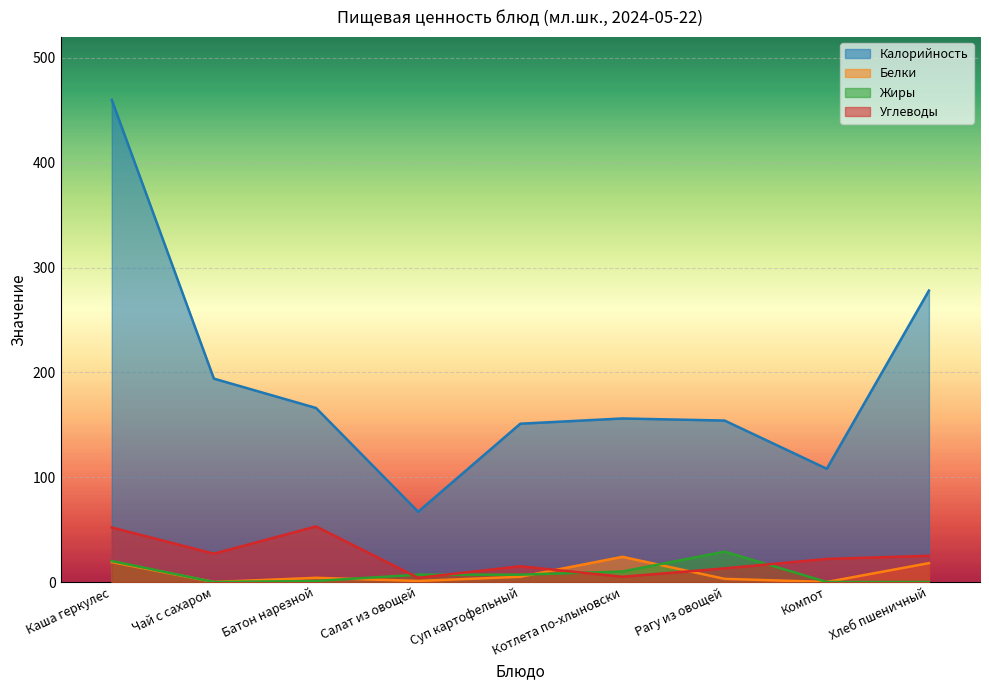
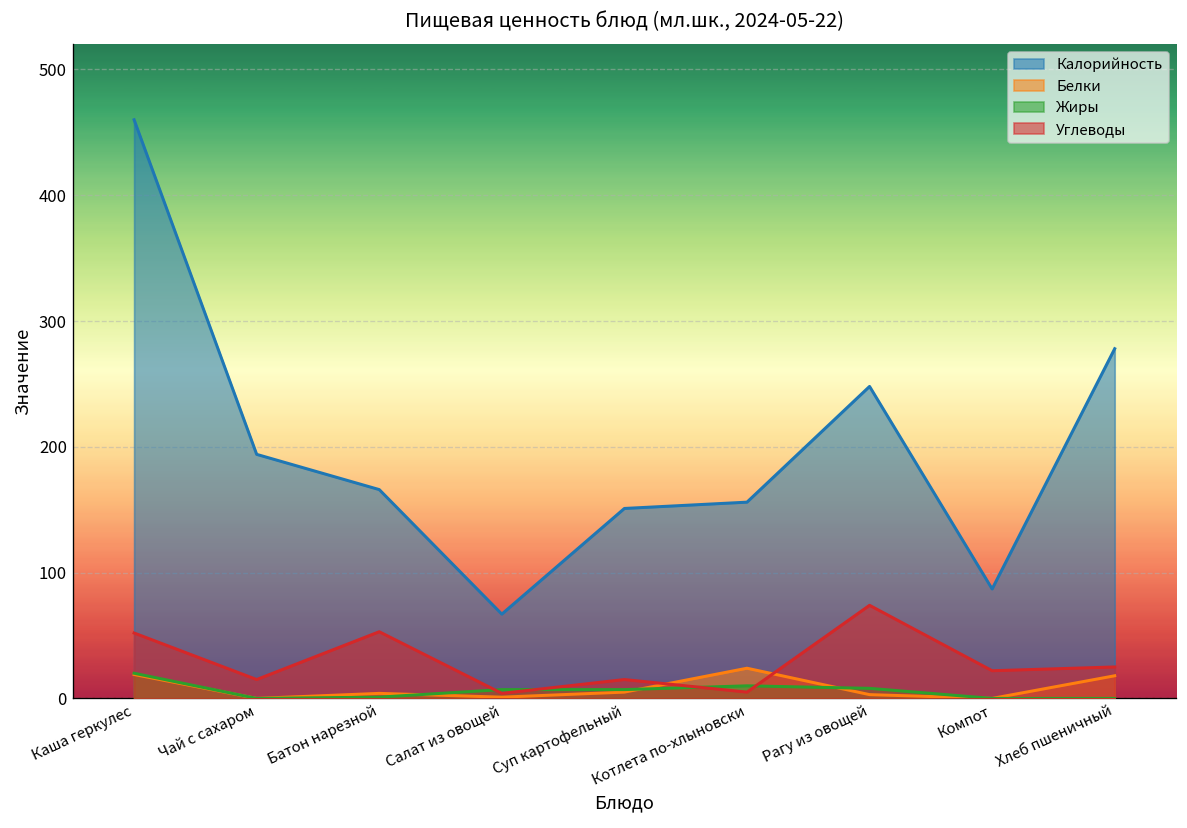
Углеводы, Чай с сахаром: 27 -> 15
Калорийность, Рагу из овощей: 154 -> 248
Жиры, Рагу из овощей: 29 -> 8
Углеводы, Рагу из овощей: 13 -> 74
Калорийность, Компот: 108 -> 87
